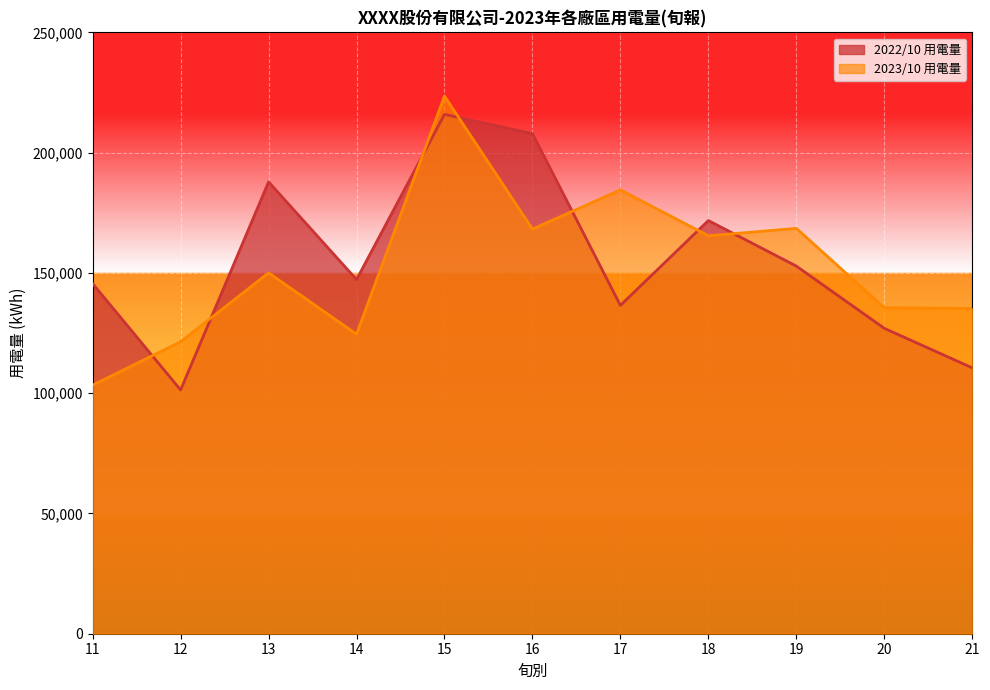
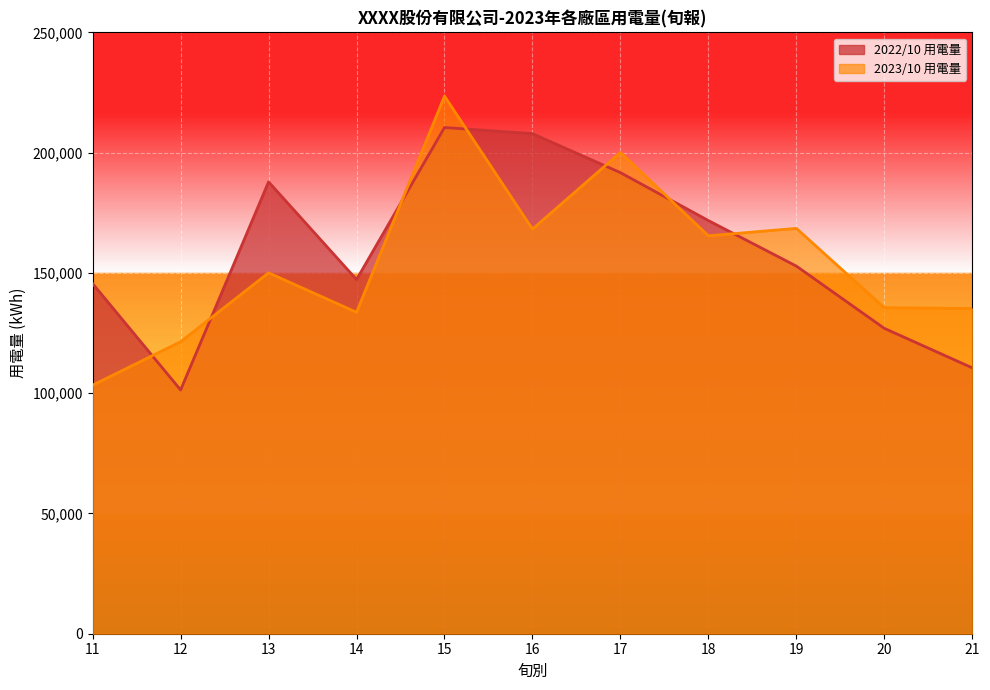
2023/10 用電量, 14: 125,000 -> 134,000
2022/10 用電量, 15: 216,000 -> 210,000
2022/10 用電量, 17: 137,000 -> 192,000
2023/10 用電量, 17: 185,000 -> 200,000
